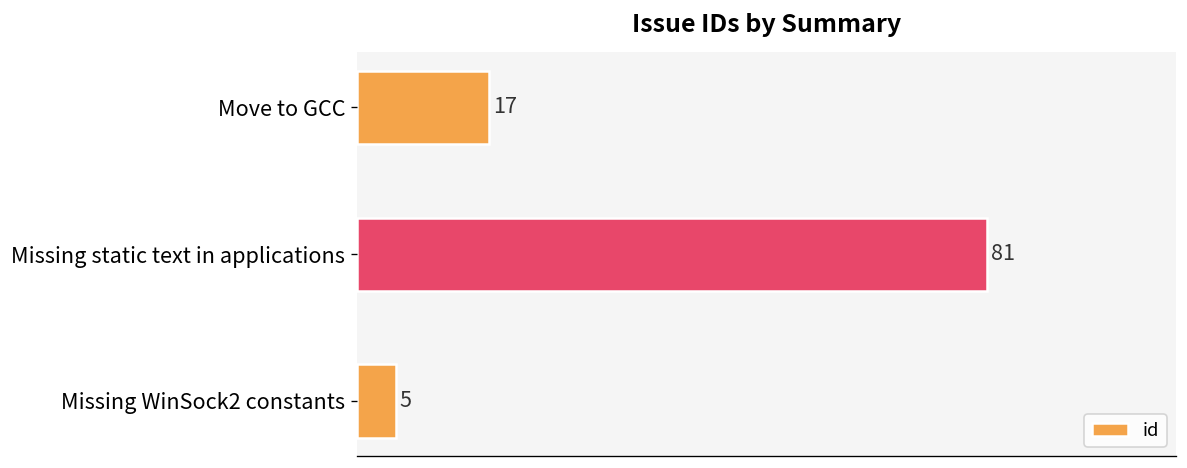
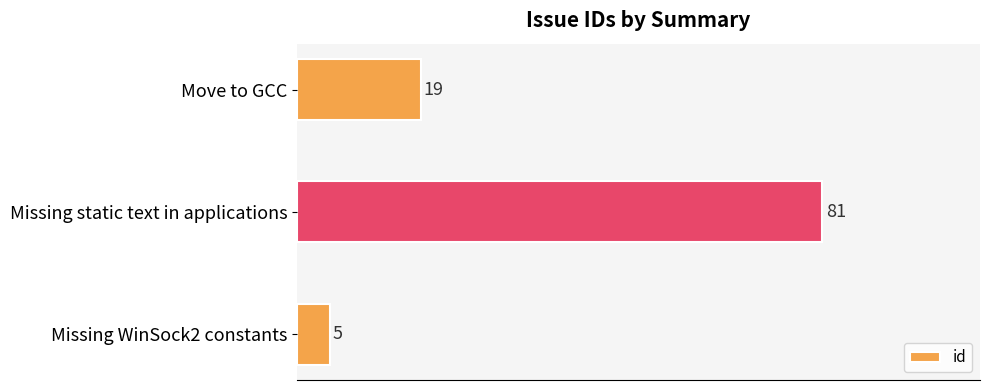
Move to GCC: 17 -> 19
